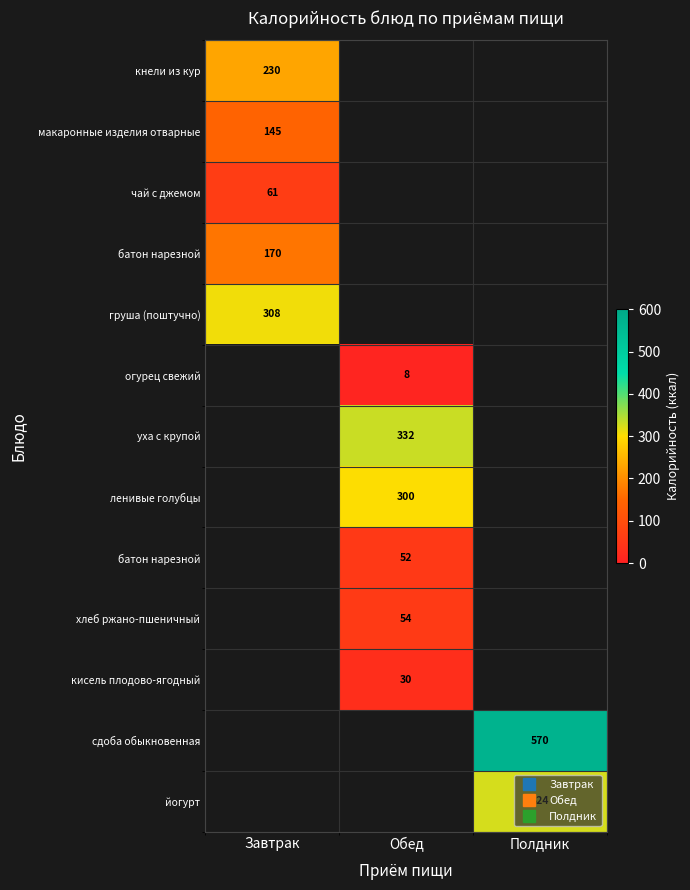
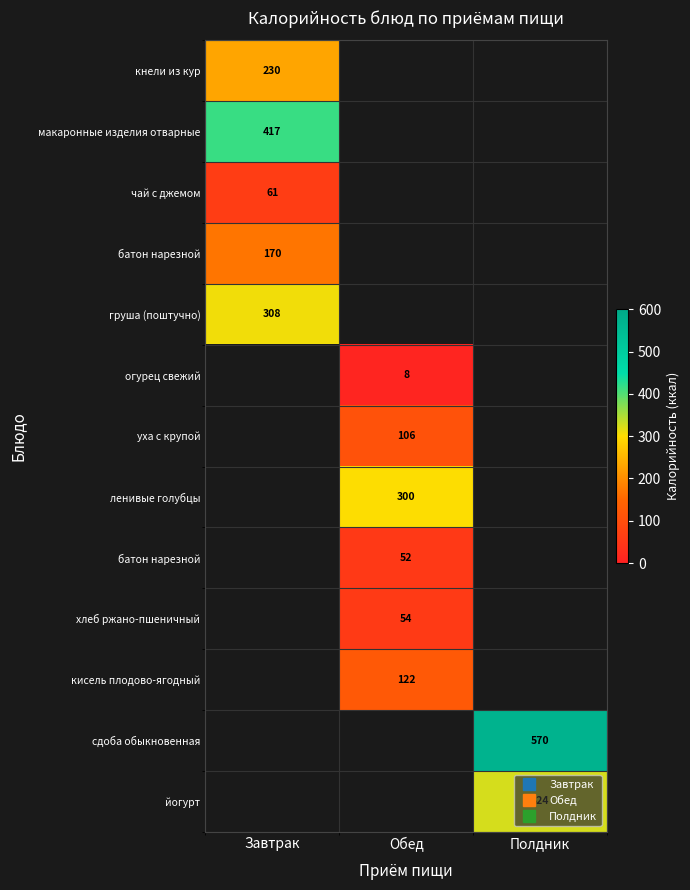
макаронные изделия отварные, Завтрак: 145 -> 417
уха с крупой, Обед: 332 -> 106
кисель плодово-ягодный, Обед: 30 -> 122
